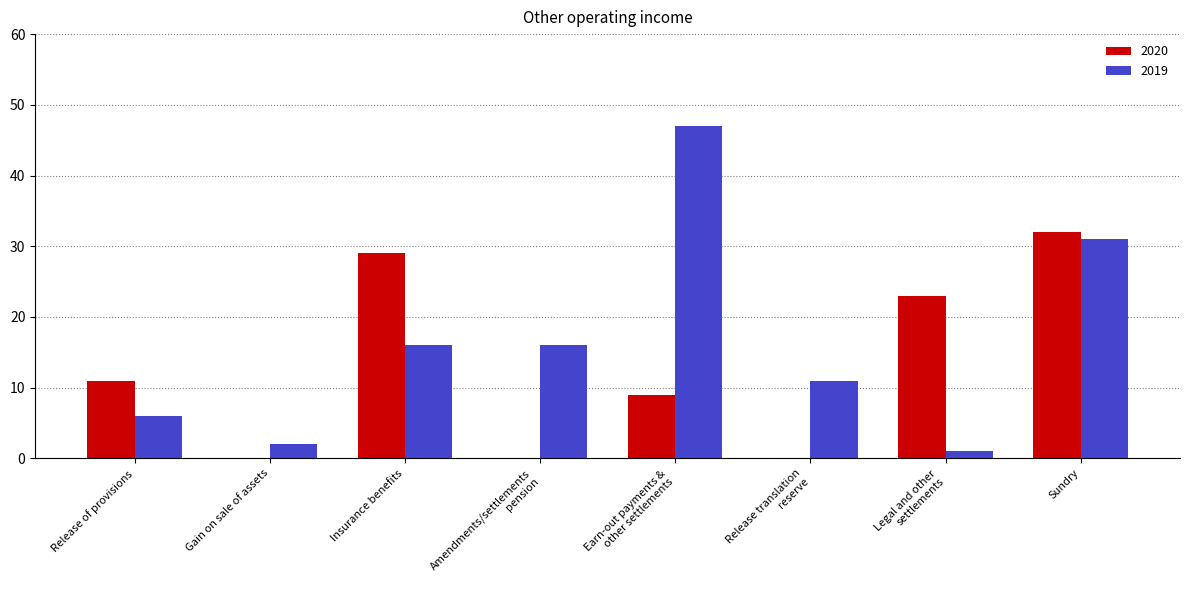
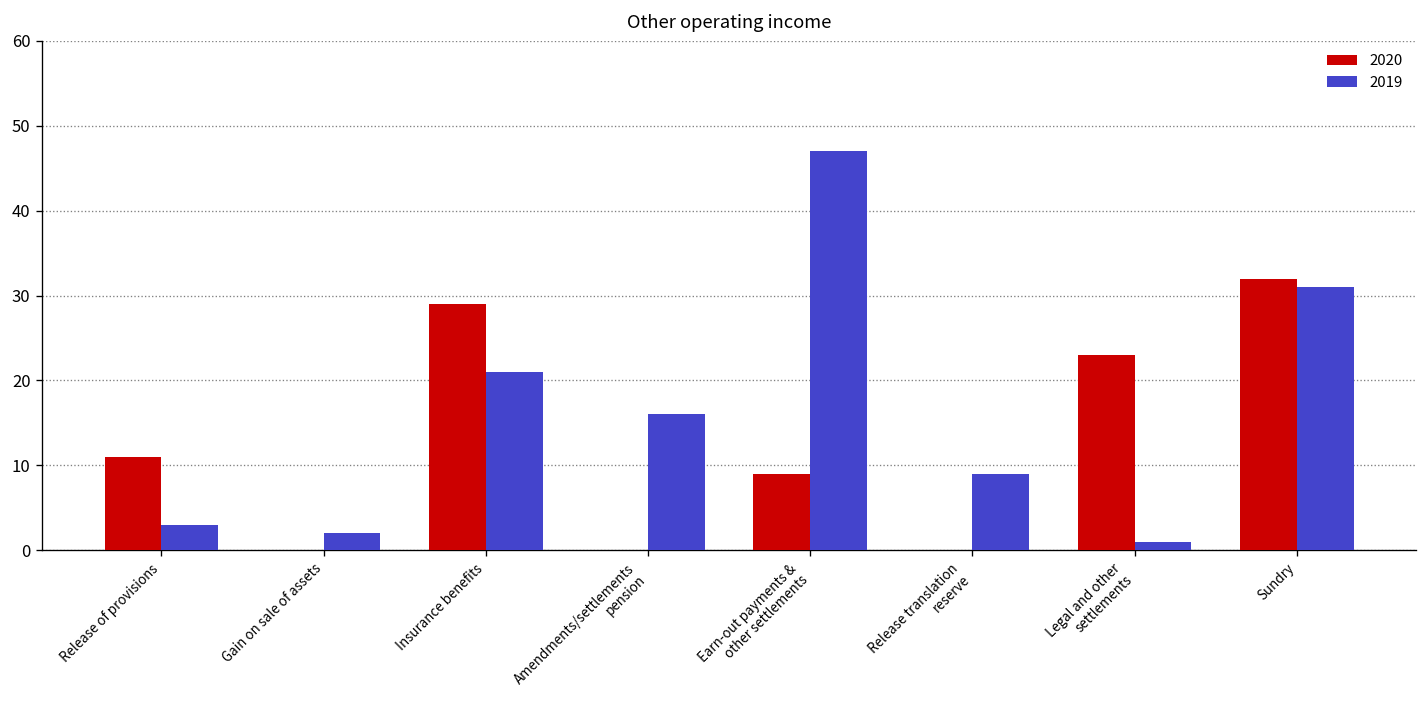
2019, Release of provisions: 6 -> 3
2019, Insurance benefits: 16 -> 21
2019, Release translation reserve: 11 -> 9
